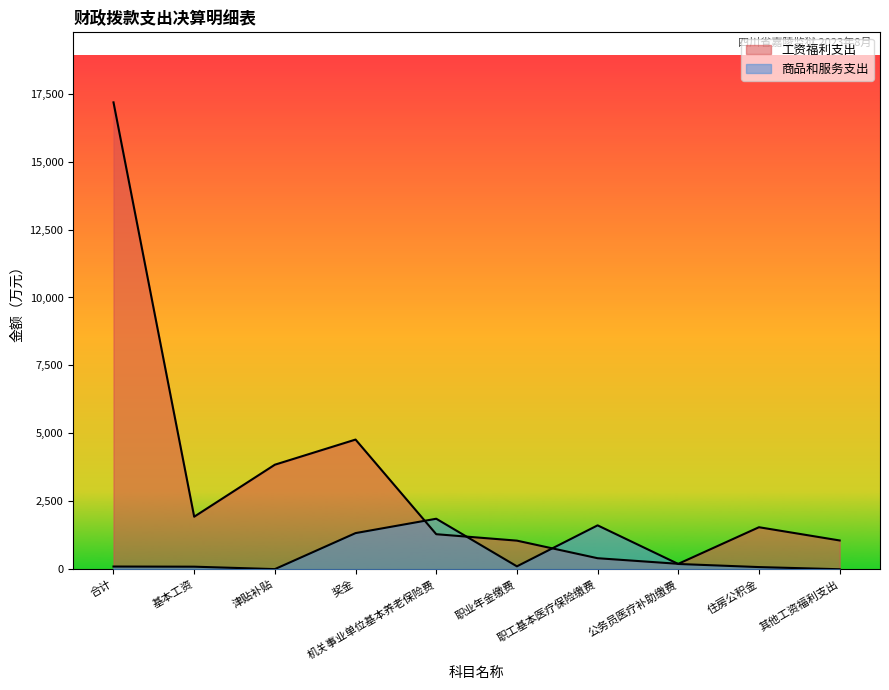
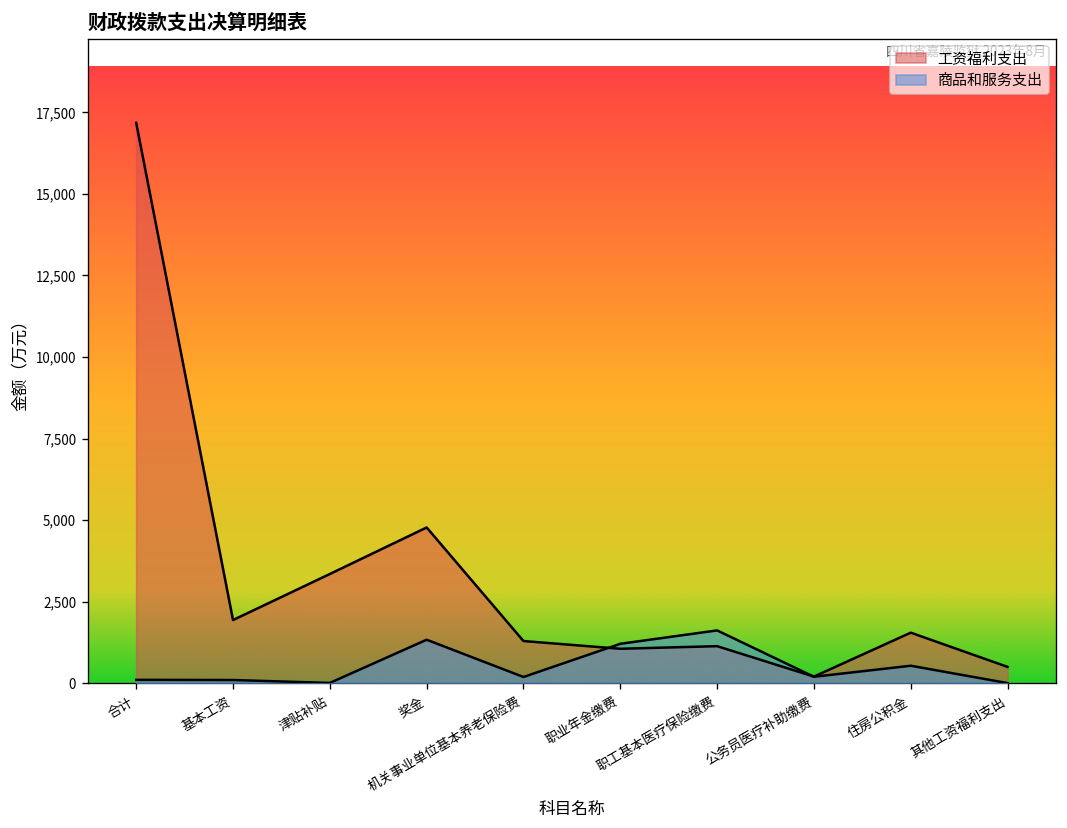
工资福利支出, 津贴补贴: 3,800 -> 3,300
商品和服务支出, 机关事业单位基本养老保险费: 1,900 -> 200
商品和服务支出, 职业年金缴费: 100 -> 1,200
工资福利支出, 职工基本医疗保险缴费: 400 -> 1,100
商品和服务支出, 住房公积金: 100 -> 500
工资福利支出, 其他工资福利支出: 1,100 -> 500
